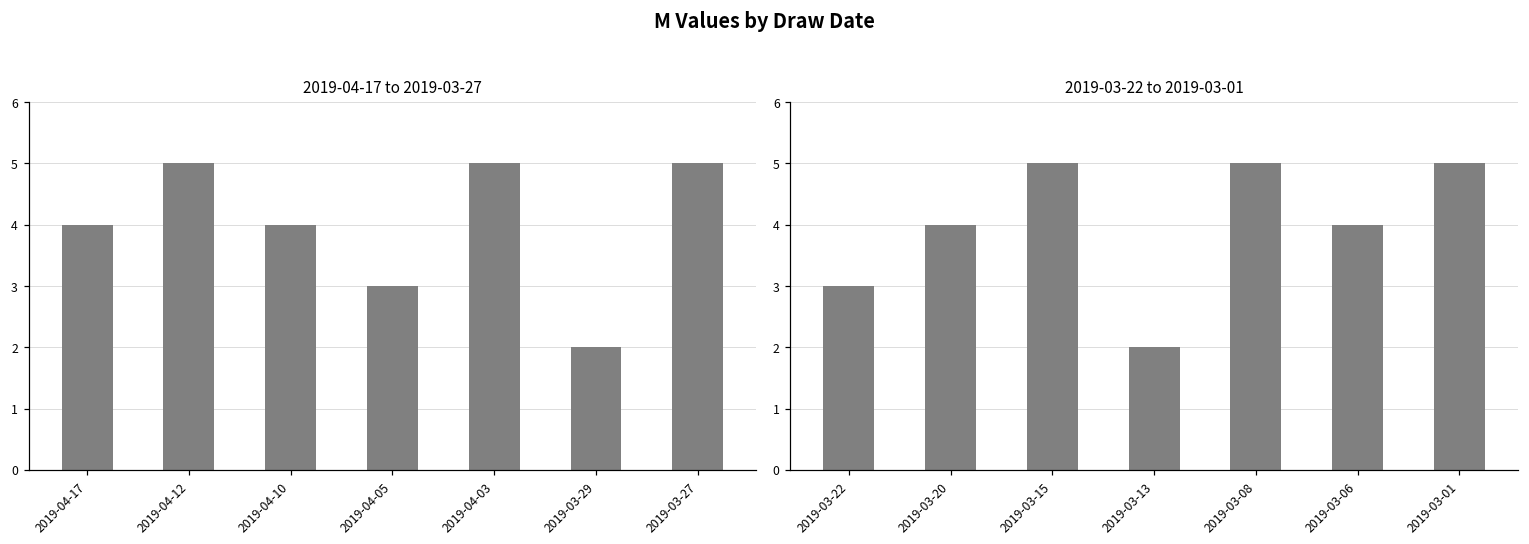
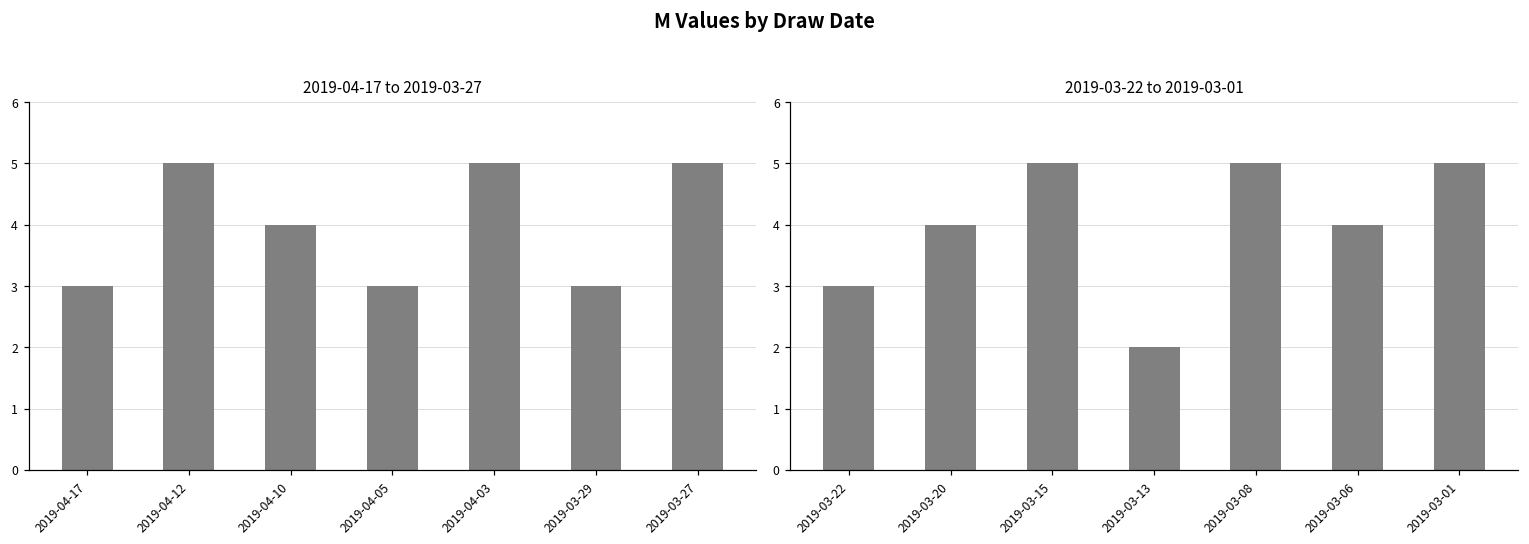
2019-04-17 to 2019-03-27, 2019-04-17: 4 -> 3
2019-04-17 to 2019-03-27, 2019-03-29: 2 -> 3
